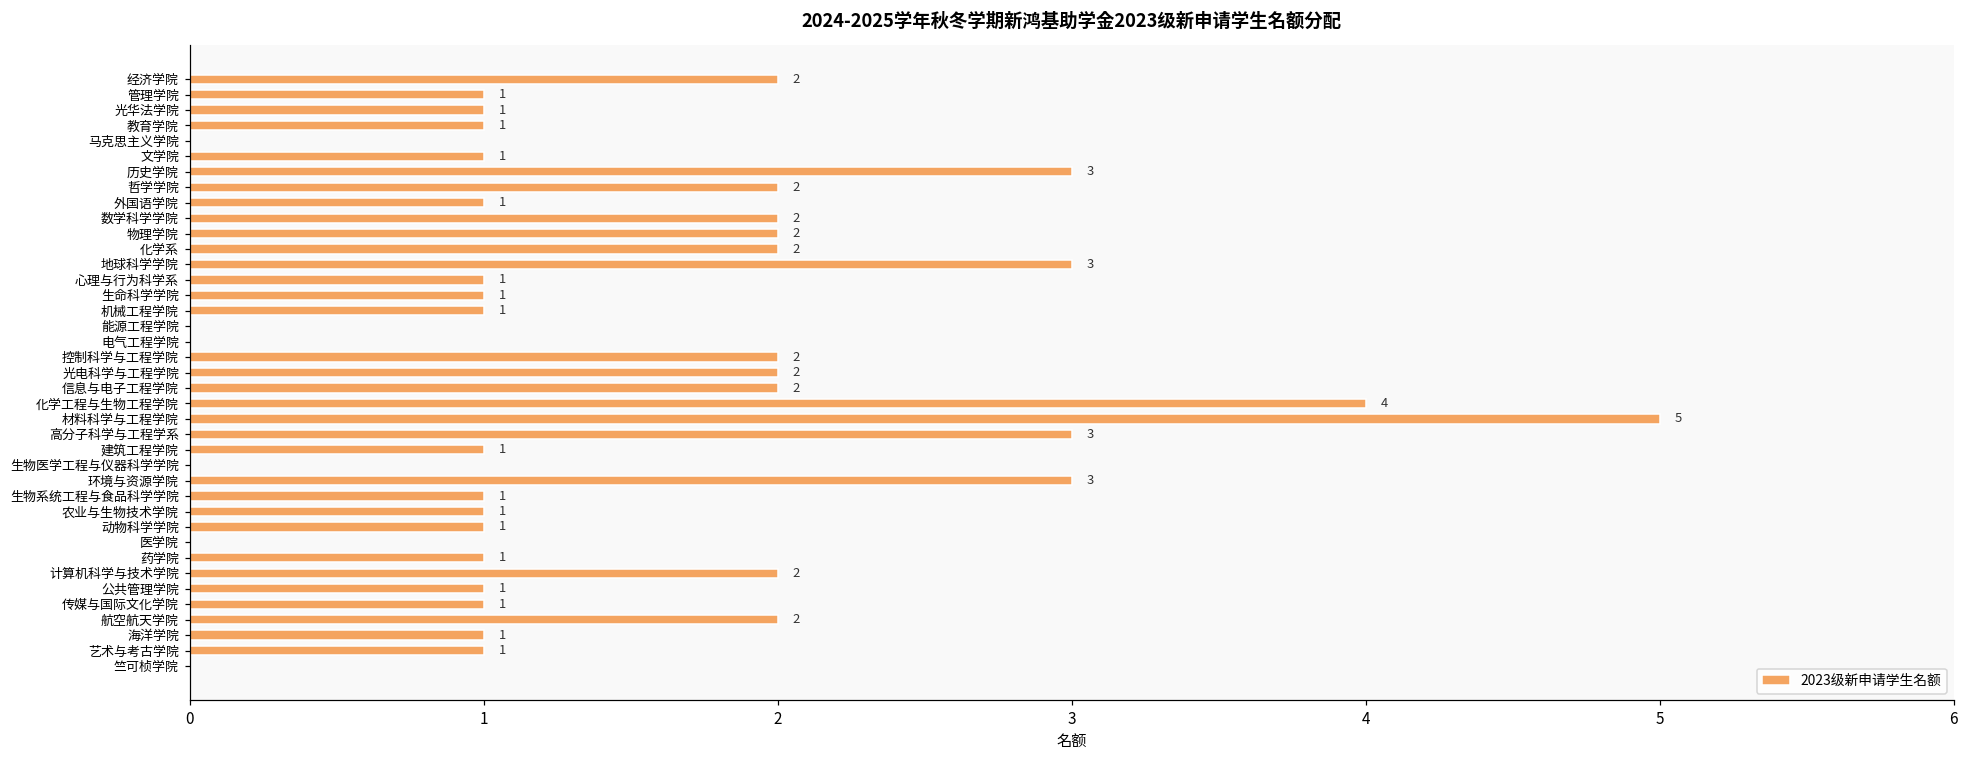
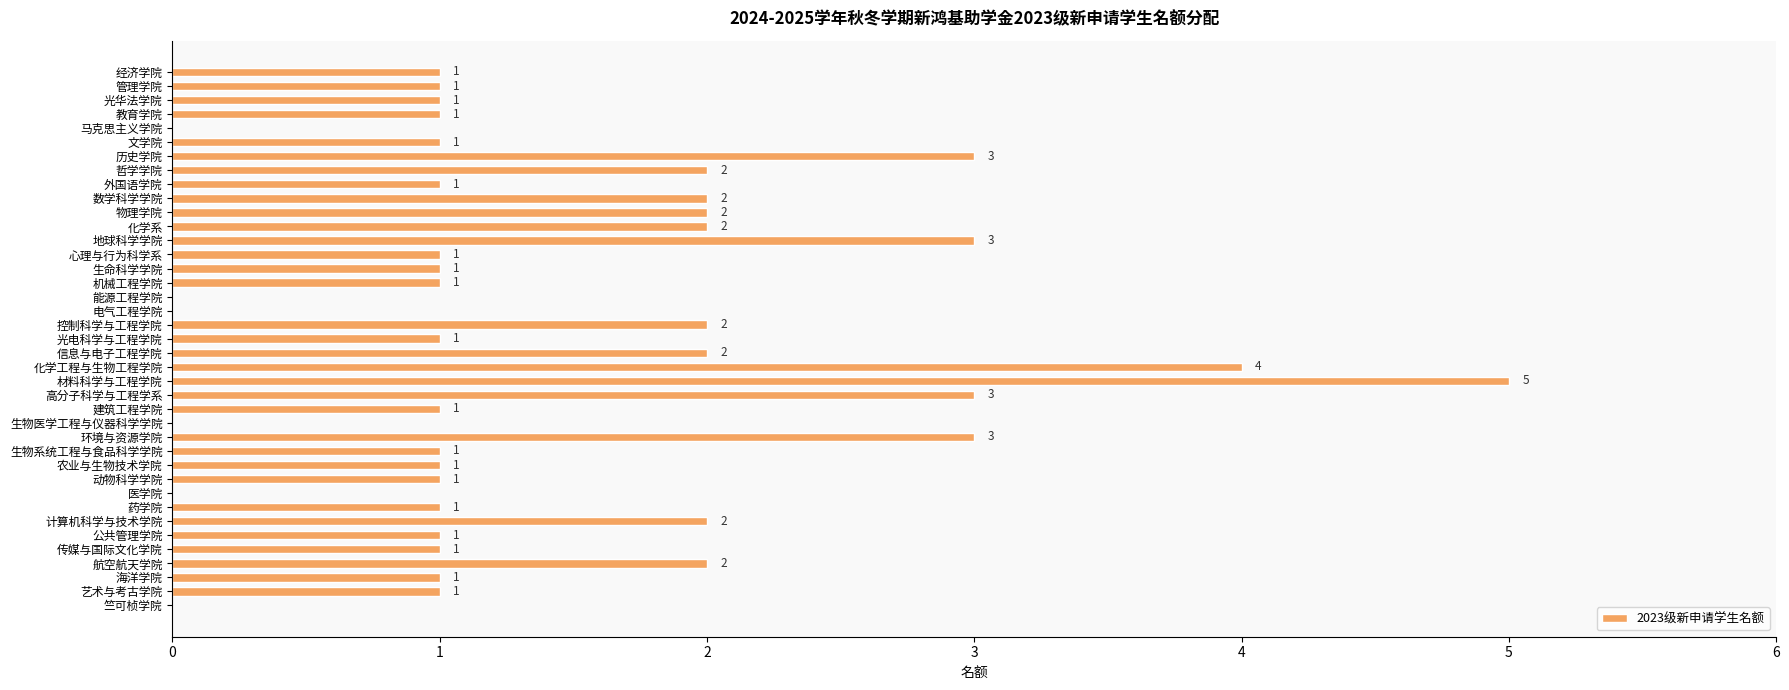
经济学院: 2 -> 1
光电科学与工程学院: 2 -> 1
